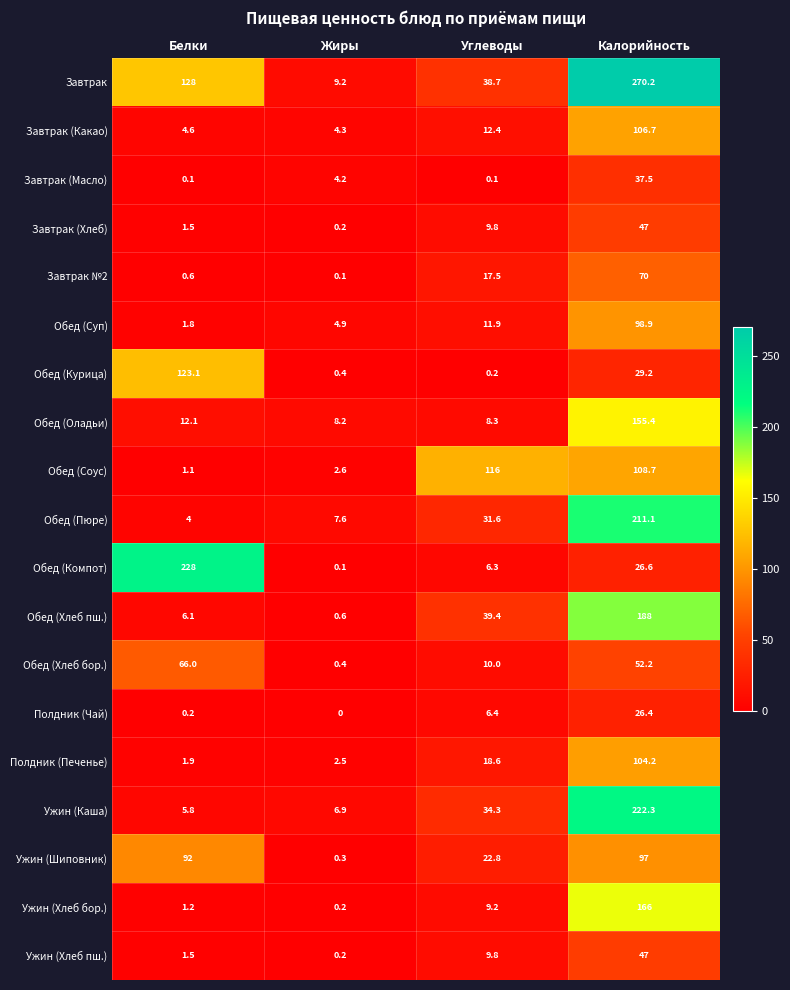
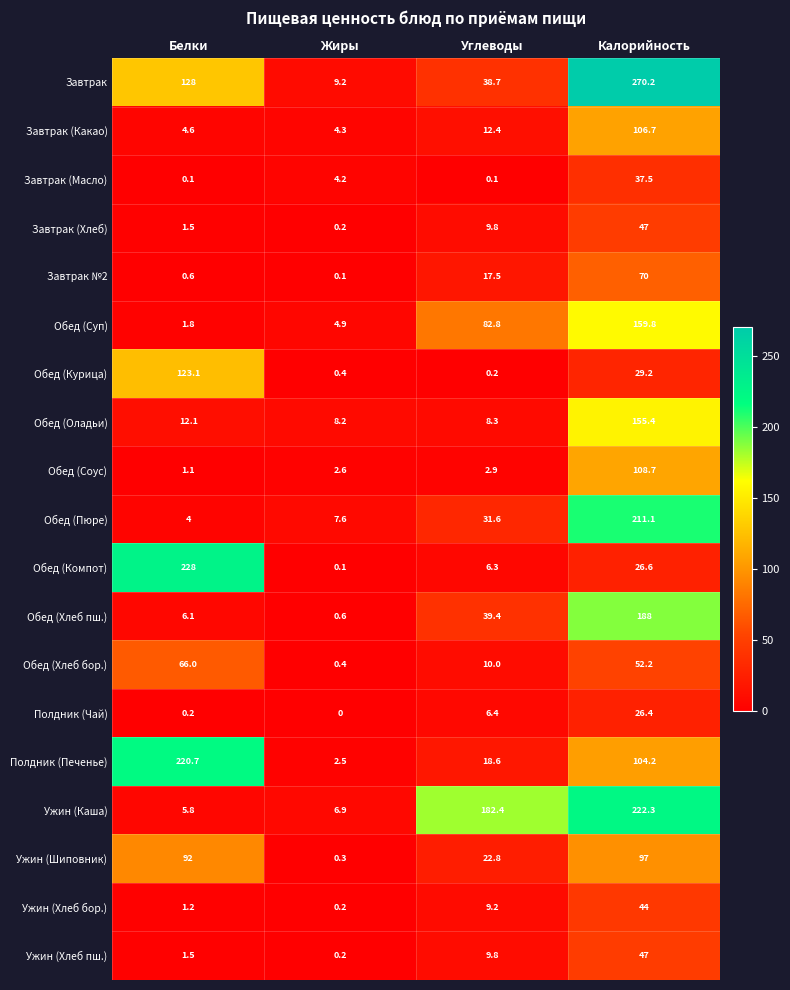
Обед (Суп), Углеводы: 11.9 -> 82.8
Обед (Суп), Калорийность: 98.9 -> 159.8
Обед (Соус), Углеводы: 116 -> 2.9
Полдник (Печенье), Белки: 1.9 -> 220.7
Ужин (Каша), Углеводы: 34.3 -> 182.4
Ужин (Хлеб бор.), Калорийность: 166 -> 44
